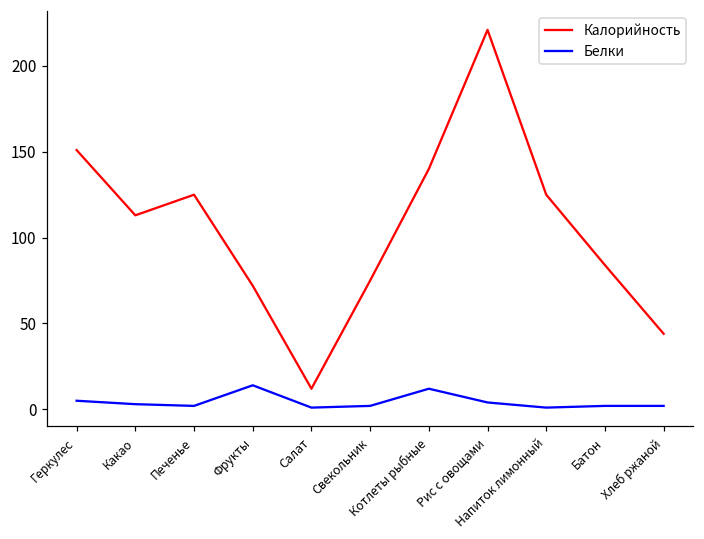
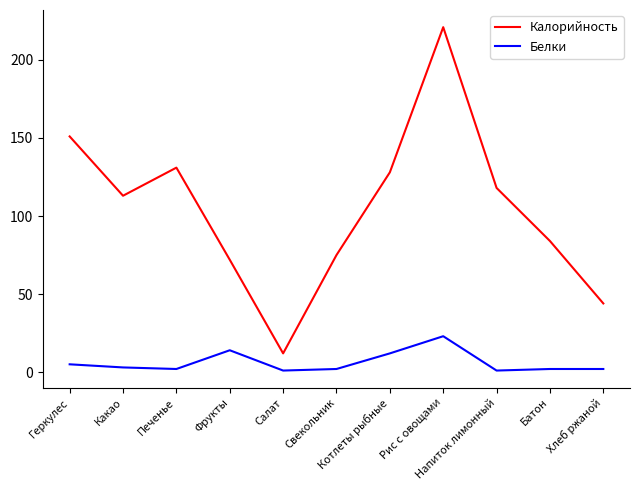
Калорийность, Печенье: 125 -> 131
Калорийность, Котлеты рыбные: 140 -> 128
Белки, Рис с овощами: 4 -> 23
Калорийность, Напиток лимонный: 125 -> 118
